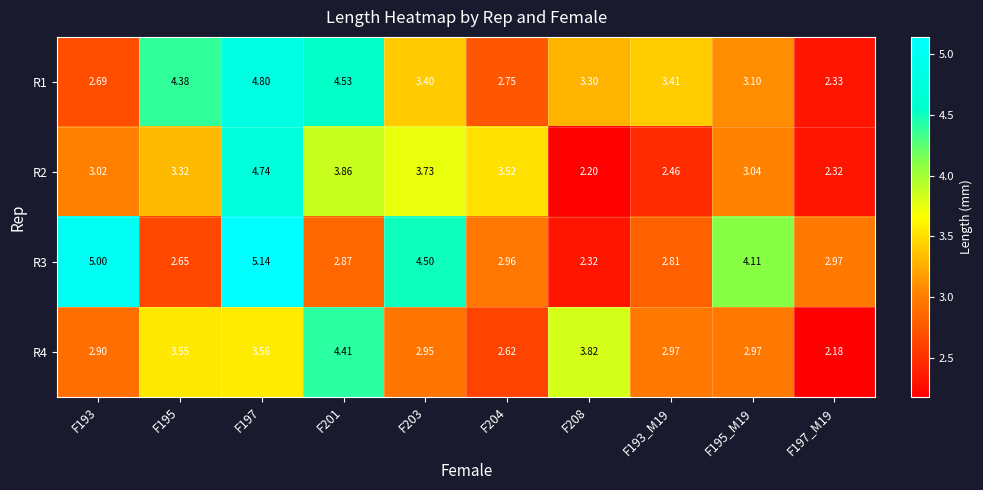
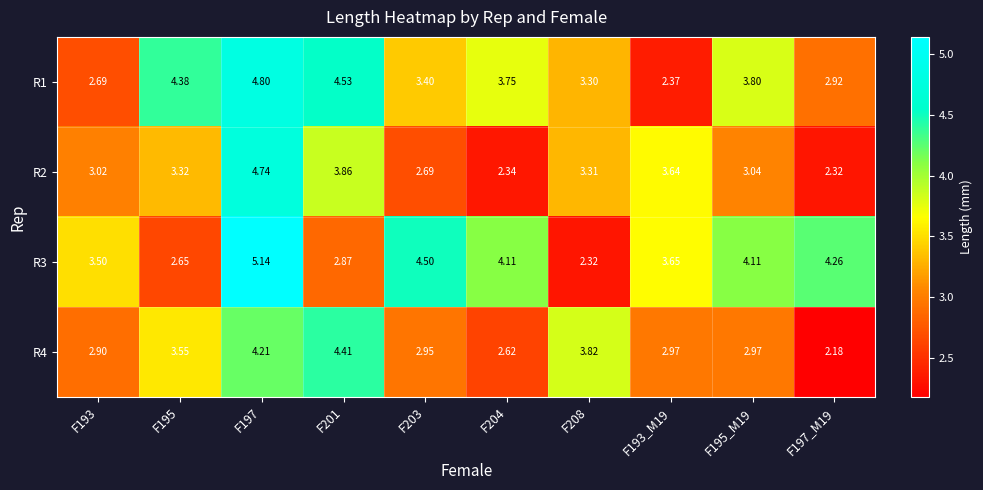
R1, F204: 2.75 -> 3.75
R1, F193_M19: 3.41 -> 2.37
R1, F195_M19: 3.10 -> 3.80
R1, F197_M19: 2.33 -> 2.92
R2, F203: 3.73 -> 2.69
R2, F204: 3.52 -> 2.34
R2, F208: 2.20 -> 3.31
R2, F193_M19: 2.46 -> 3.64
R3, F193: 5.00 -> 3.50
R3, F204: 2.96 -> 4.11
R3, F193_M19: 2.81 -> 3.65
R3, F197_M19: 2.97 -> 4.26
R4, F197: 3.56 -> 4.21
